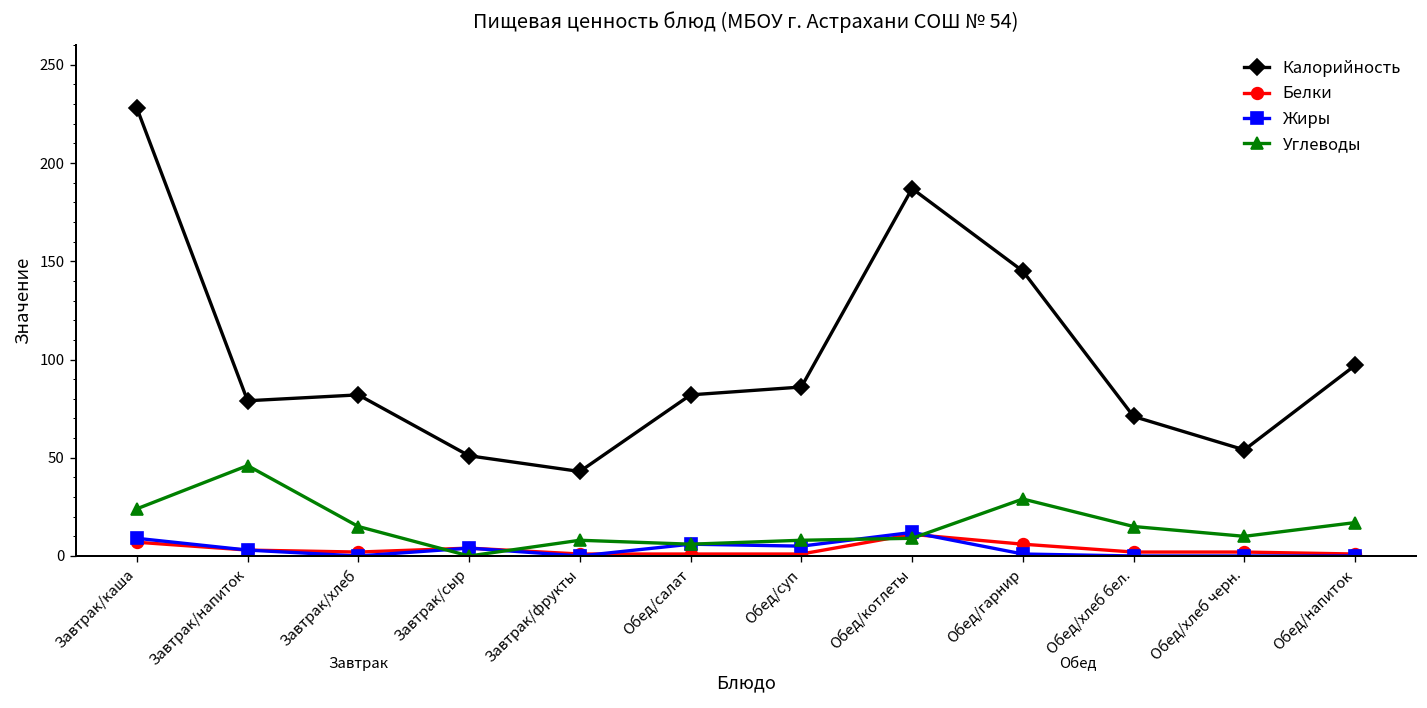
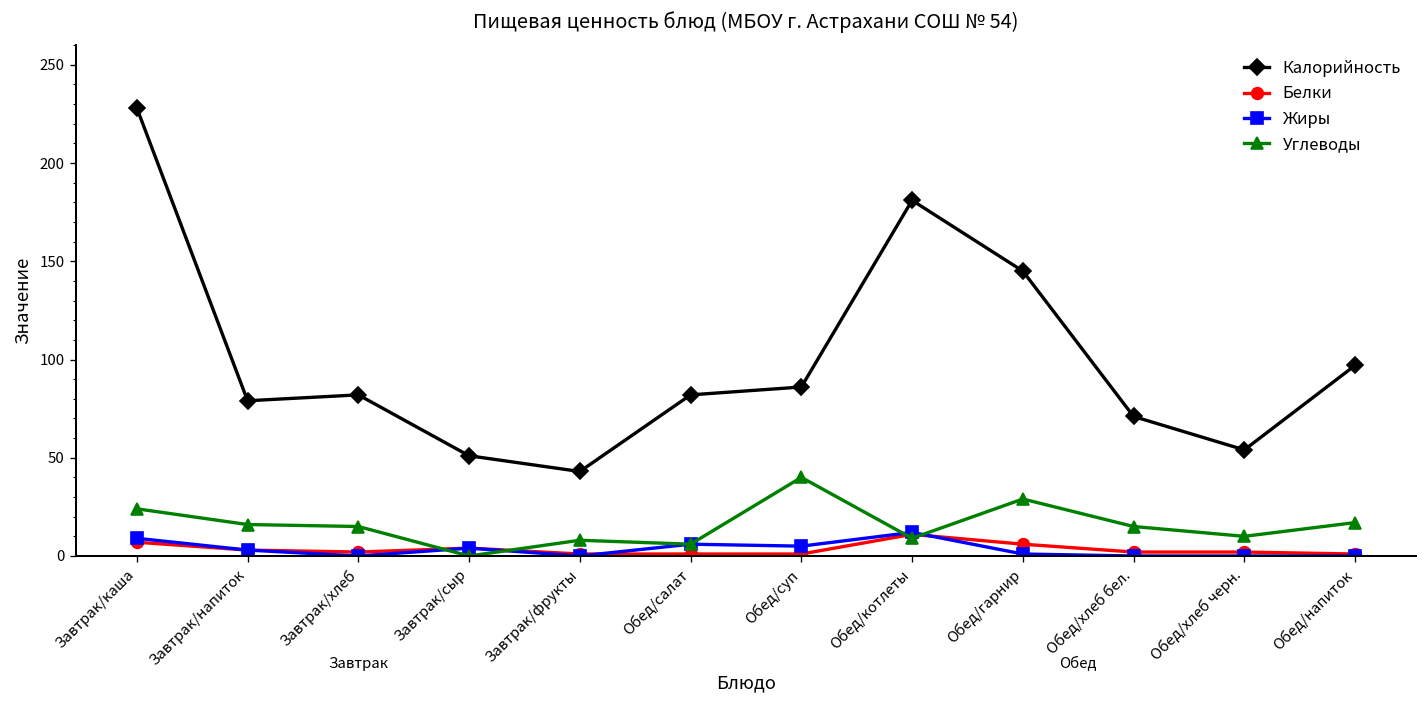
Углеводы, Завтрак/напиток: 46 -> 16
Углеводы, Обед/суп: 8 -> 40
Калорийность, Обед/котлеты: 187 -> 181
